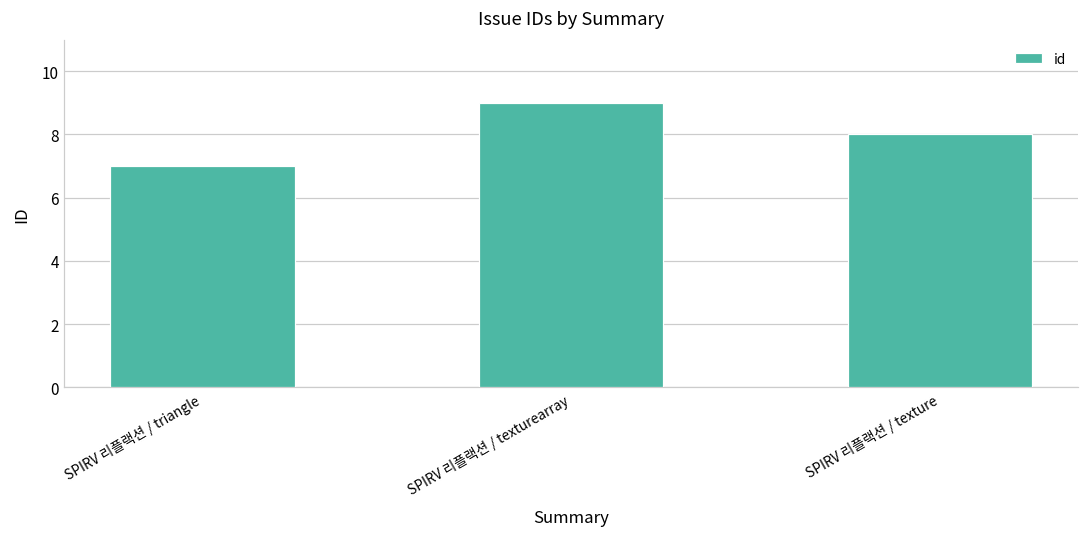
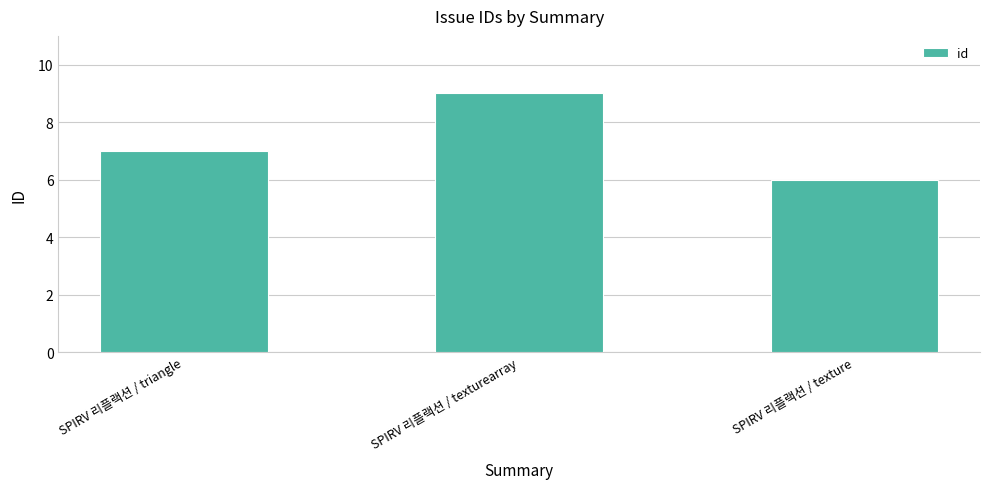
SPIRV 리플랙션 / texture: 8 -> 6
